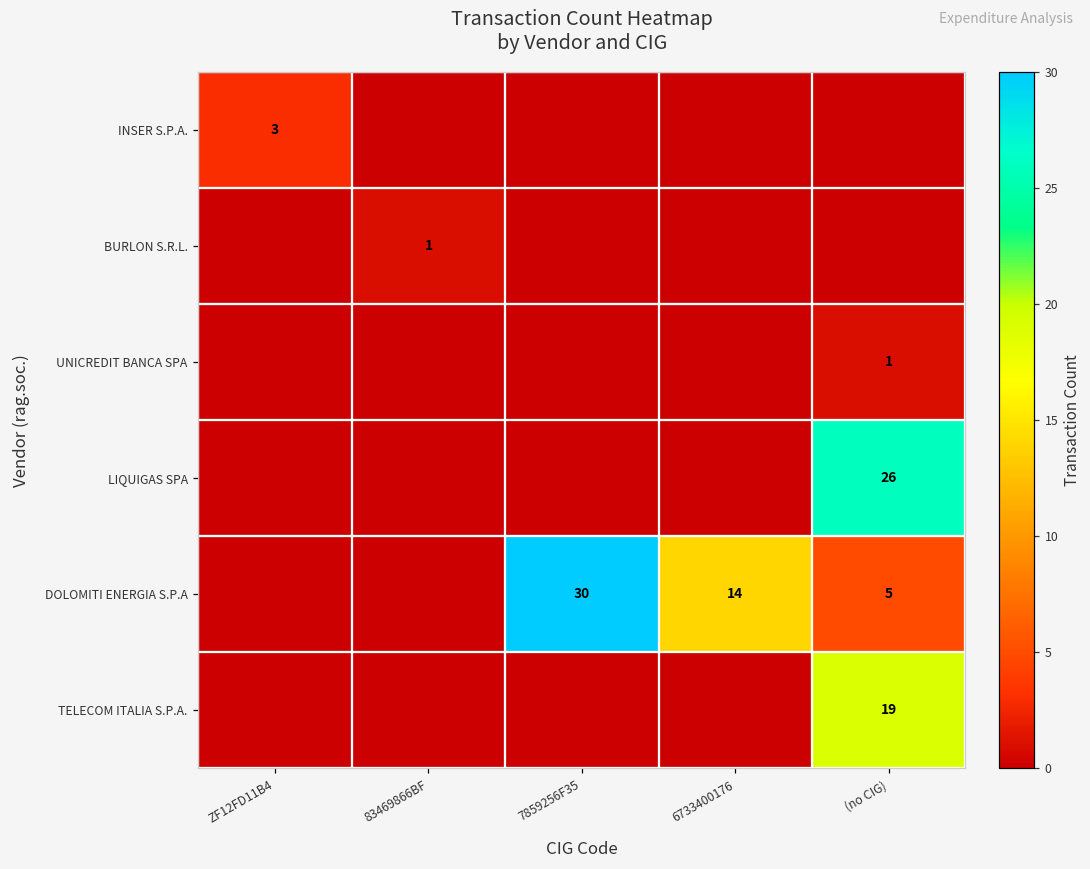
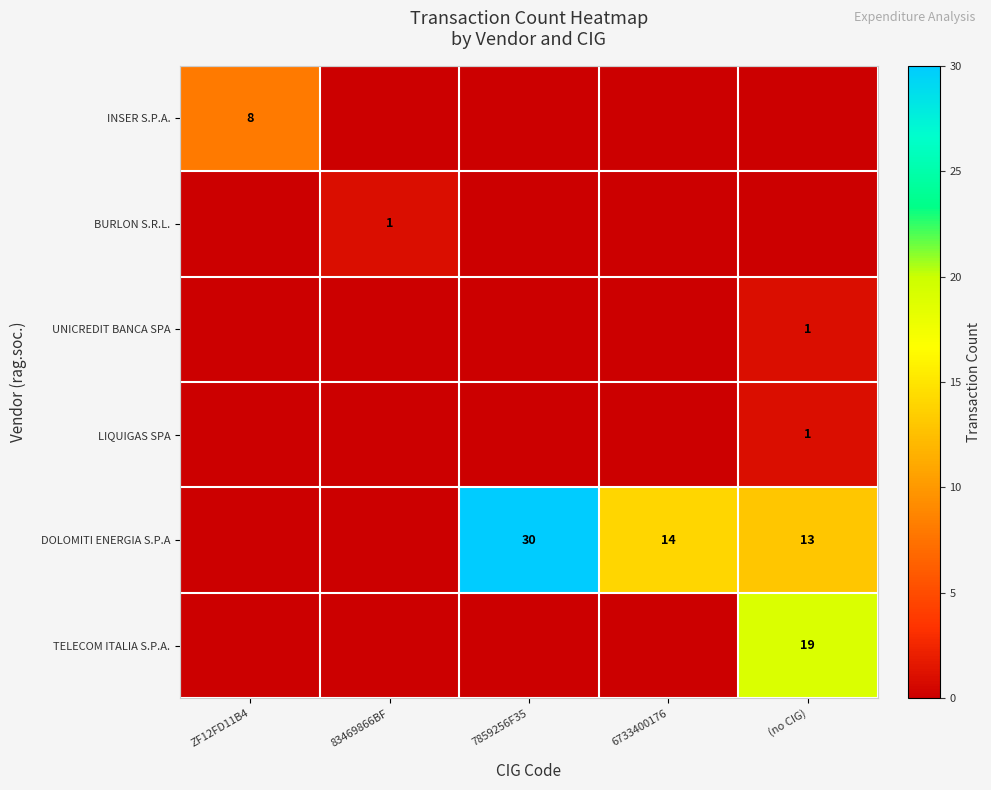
INSER S.P.A., ZF12FD11B4: 3 -> 8
LIQUIGAS SPA, (no CIG): 26 -> 1
DOLOMITI ENERGIA S.P.A, (no CIG): 5 -> 13
